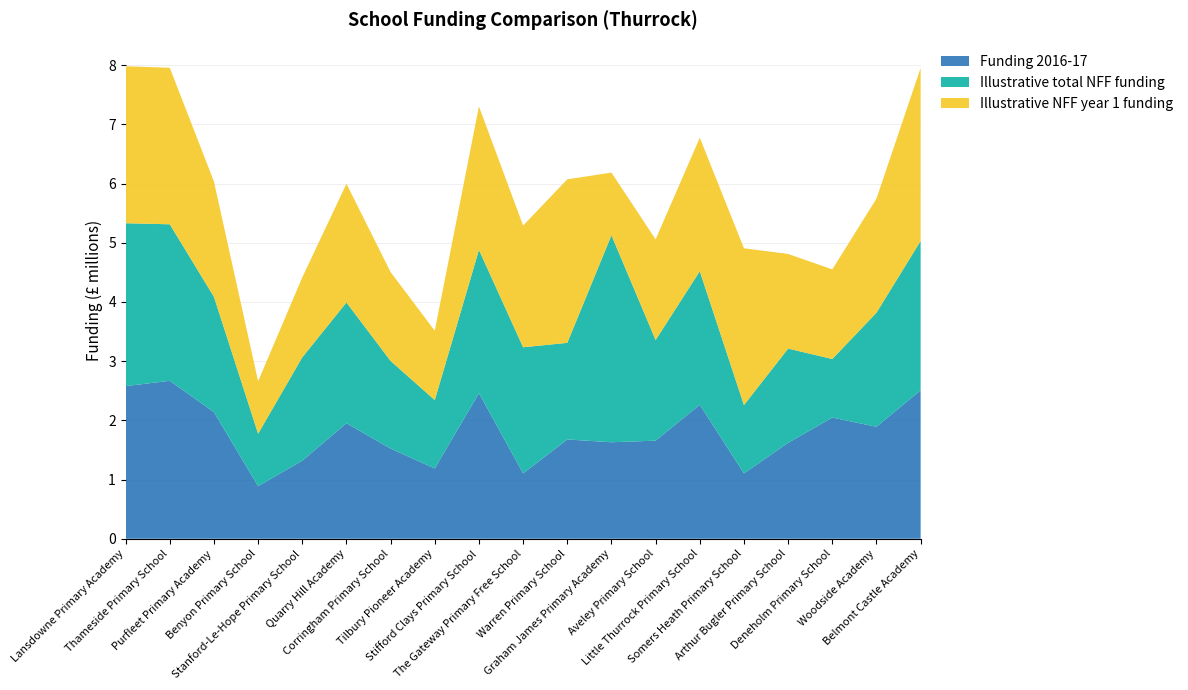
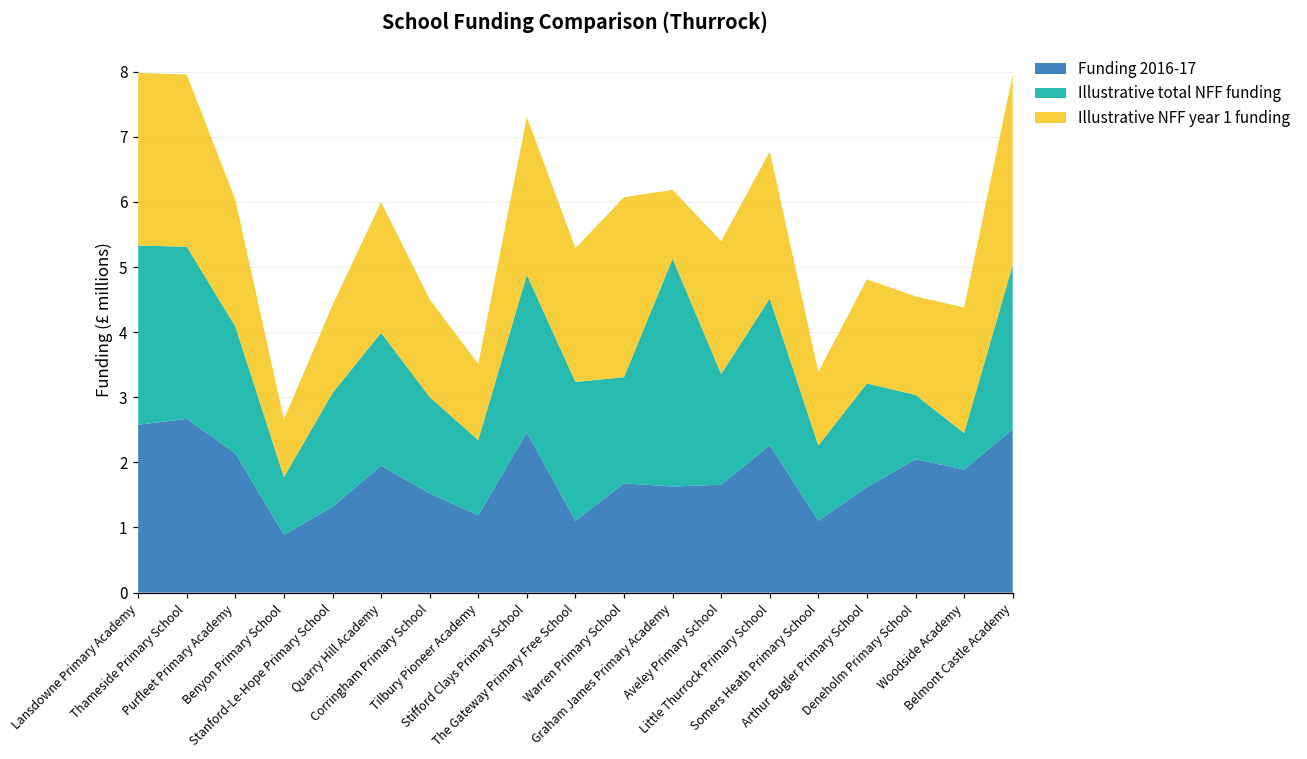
Illustrative NFF year 1 funding, Aveley Primary School: 1.7 -> 2.0
Illustrative NFF year 1 funding, Somers Heath Primary School: 2.6 -> 1.1
Illustrative total NFF funding, Woodside Academy: 1.9 -> 0.6
